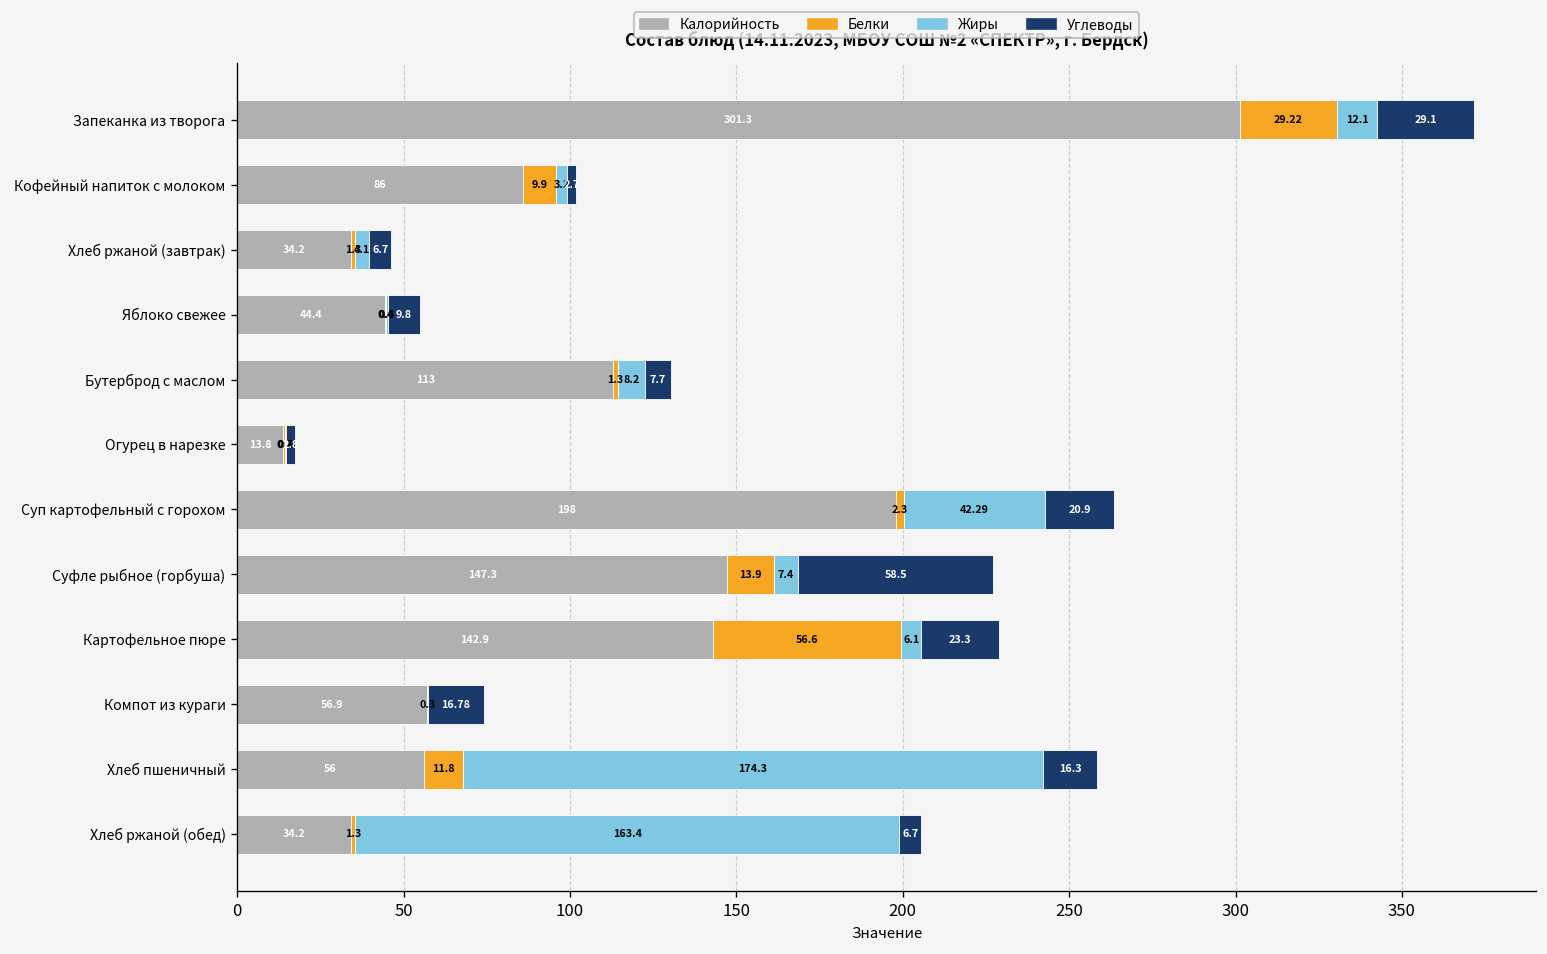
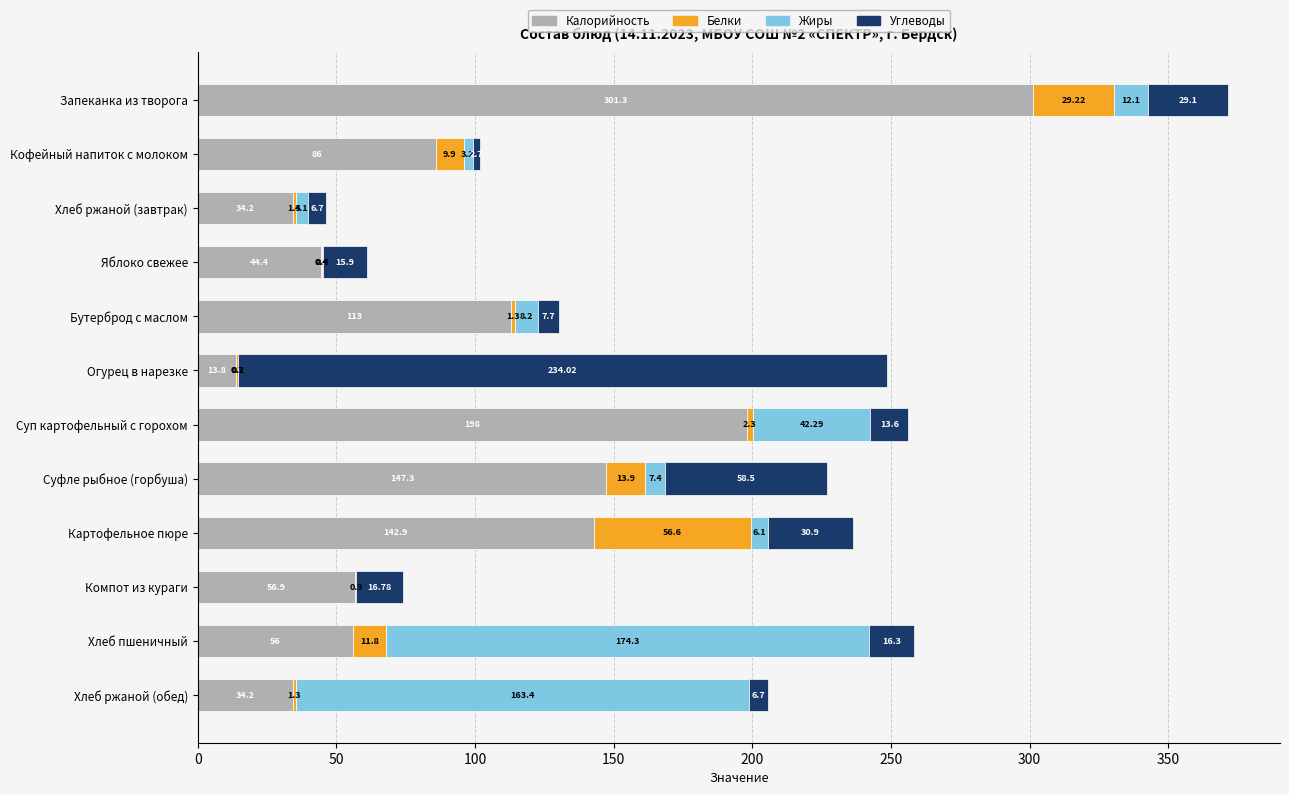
Углеводы, Яблоко свежее: 9.8 -> 15.9
Углеводы, Огурец в нарезке: 2.8 -> 234.02
Углеводы, Суп картофельный с горохом: 20.9 -> 13.6
Углеводы, Картофельное пюре: 23.3 -> 30.9
